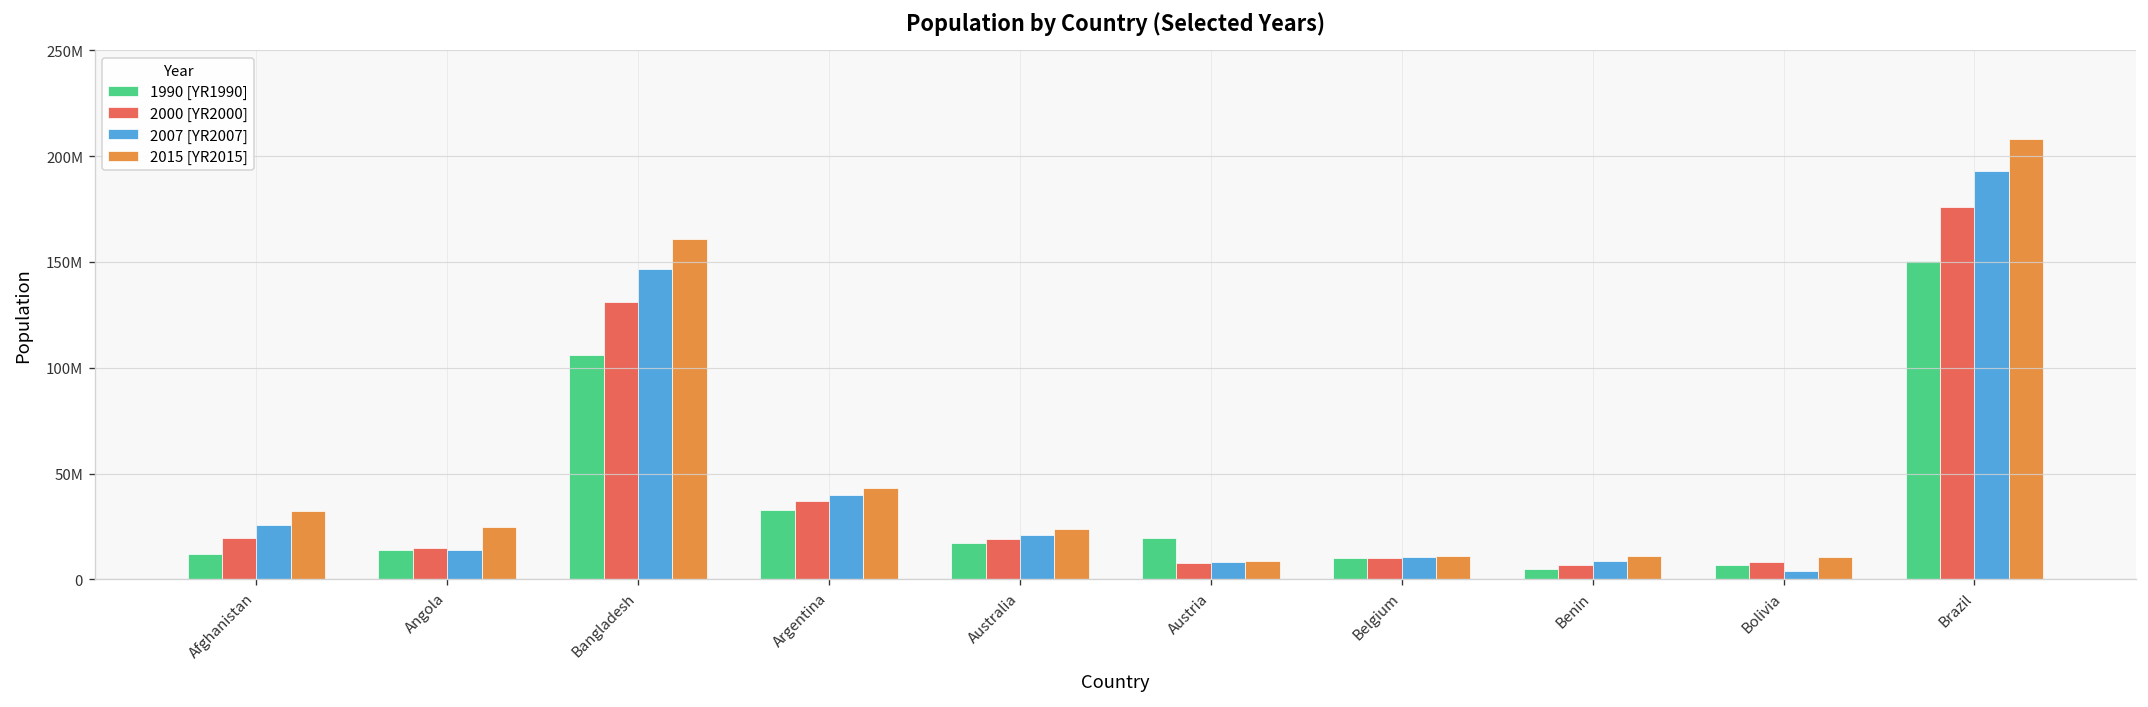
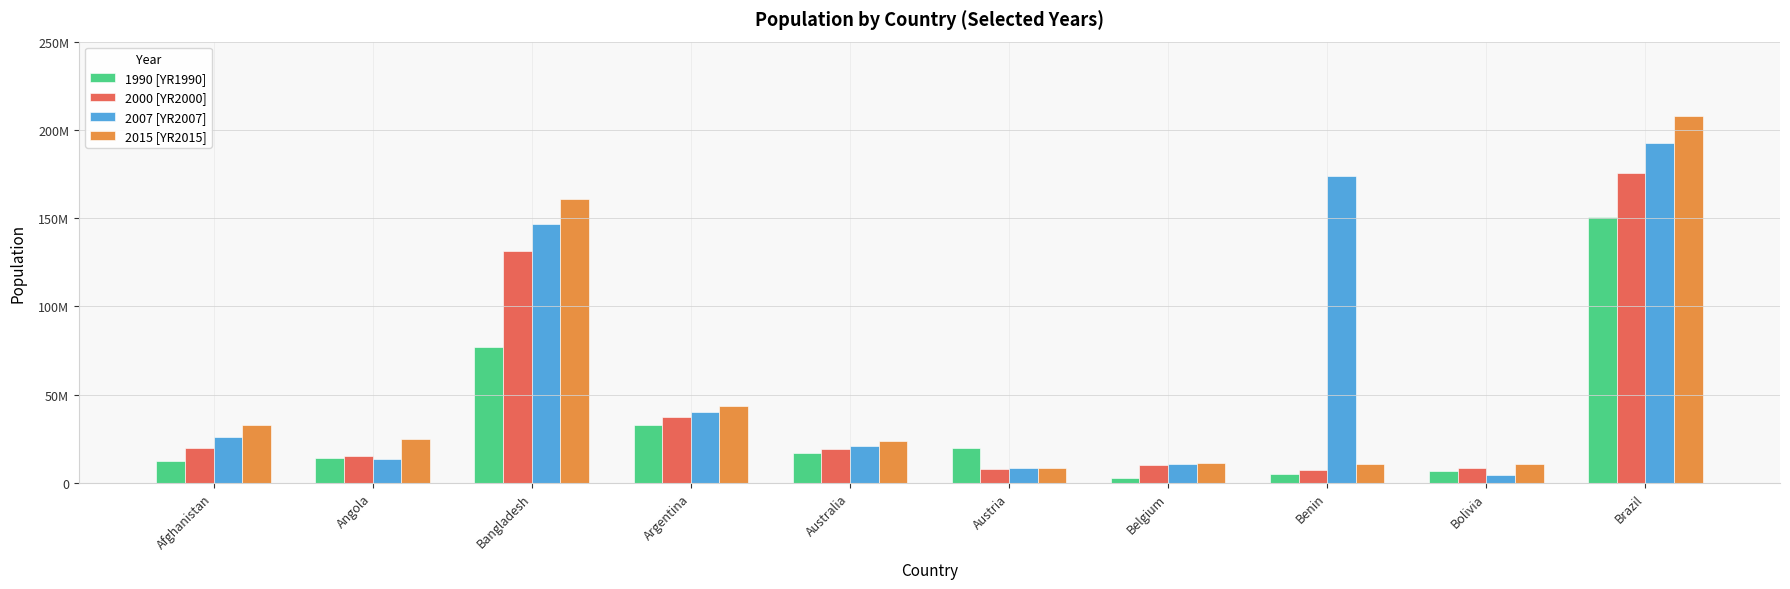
1990 [YR1990], Bangladesh: 106000000 -> 77000000
1990 [YR1990], Belgium: 10000000 -> 3000000
2007 [YR2007], Benin: 9000000 -> 174000000
